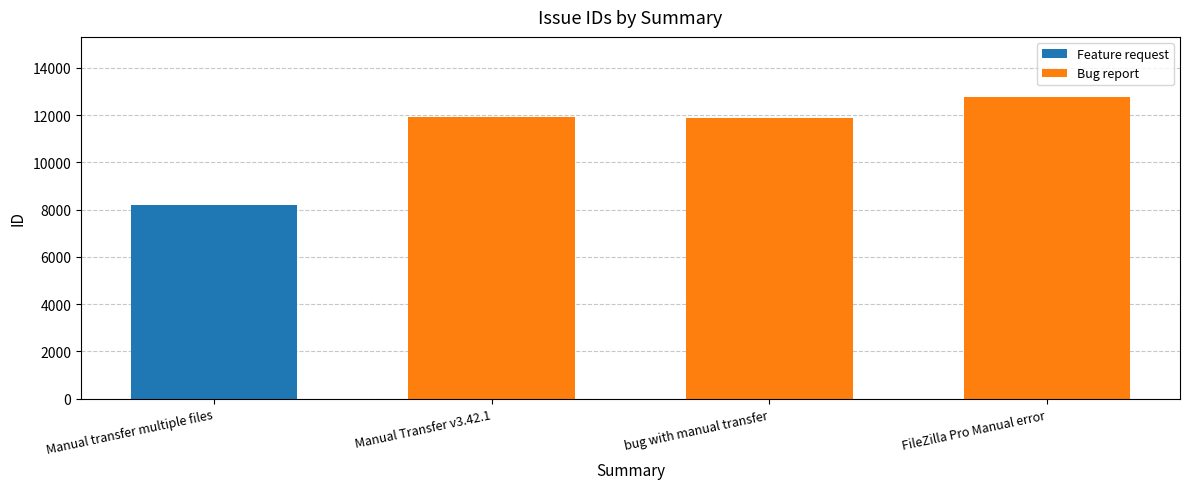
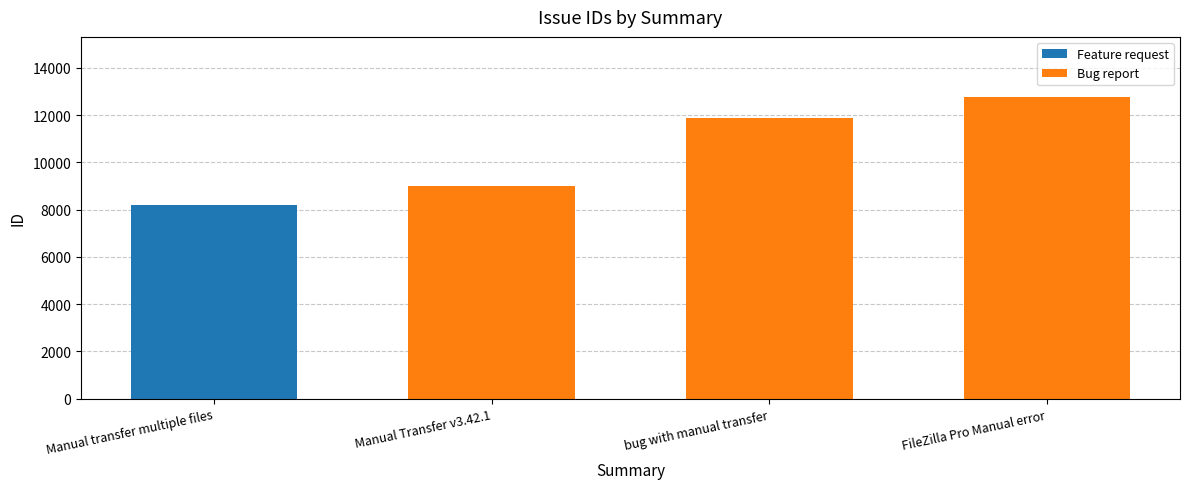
Bug report, Manual Transfer v3.42.1: 11900 -> 9000
